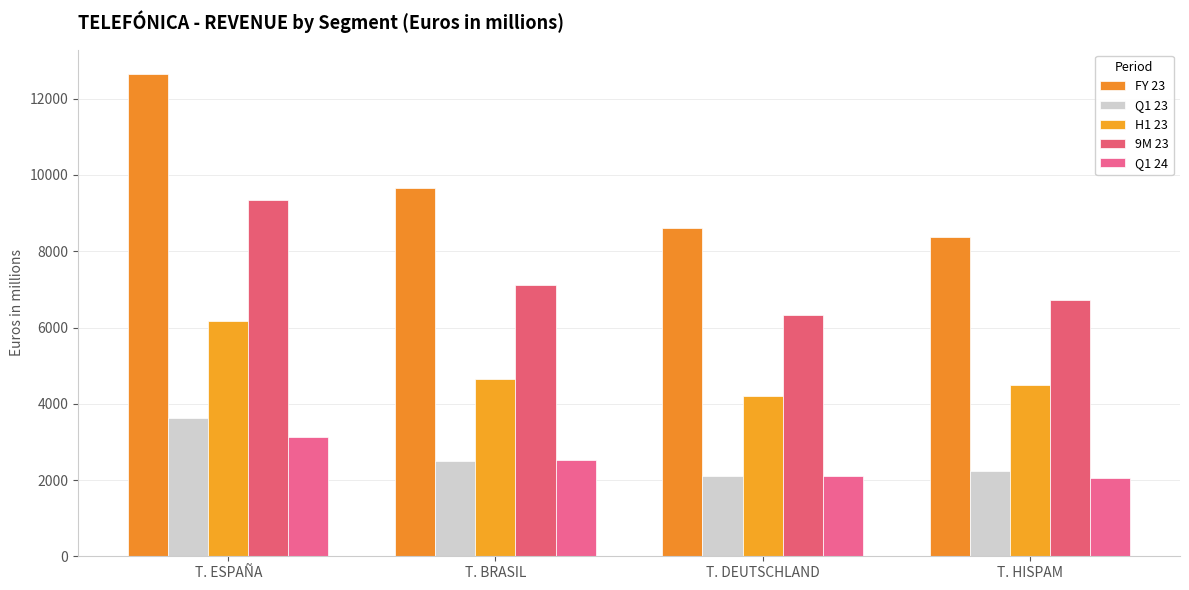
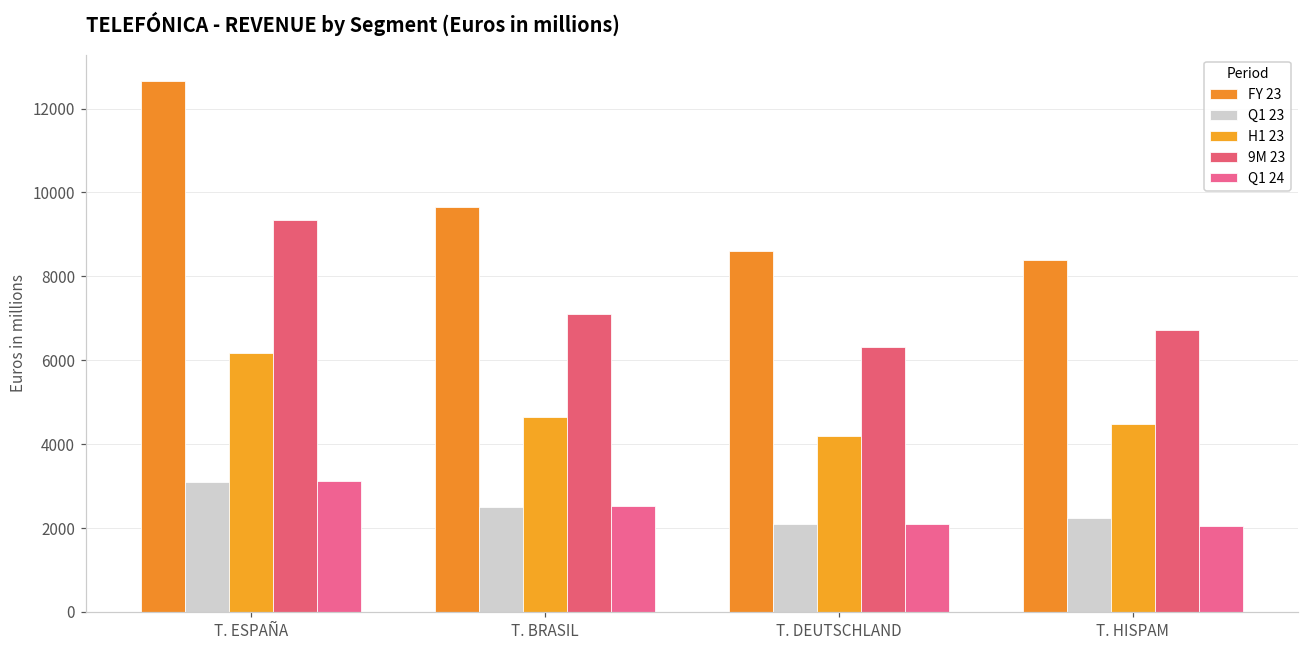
Q1 23, T. ESPAÑA: 3600 -> 3100
